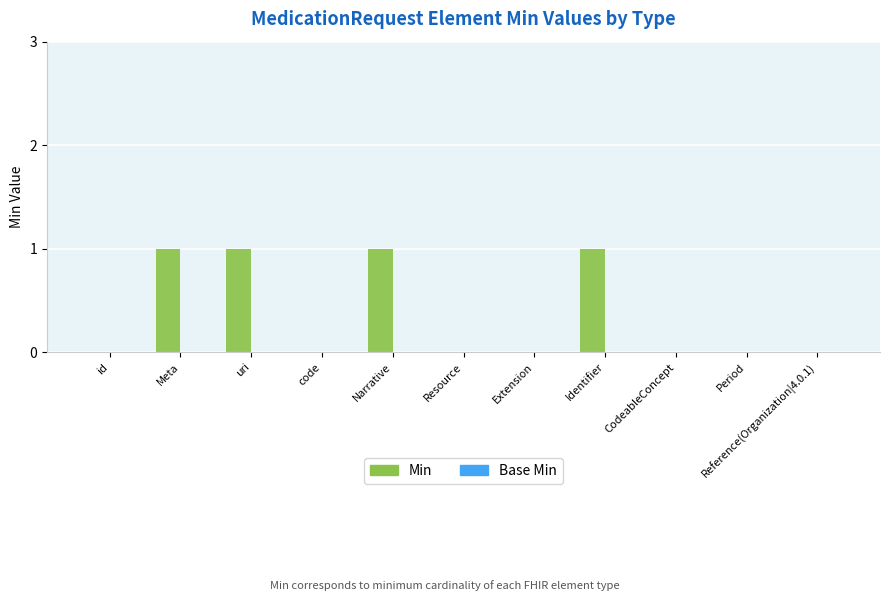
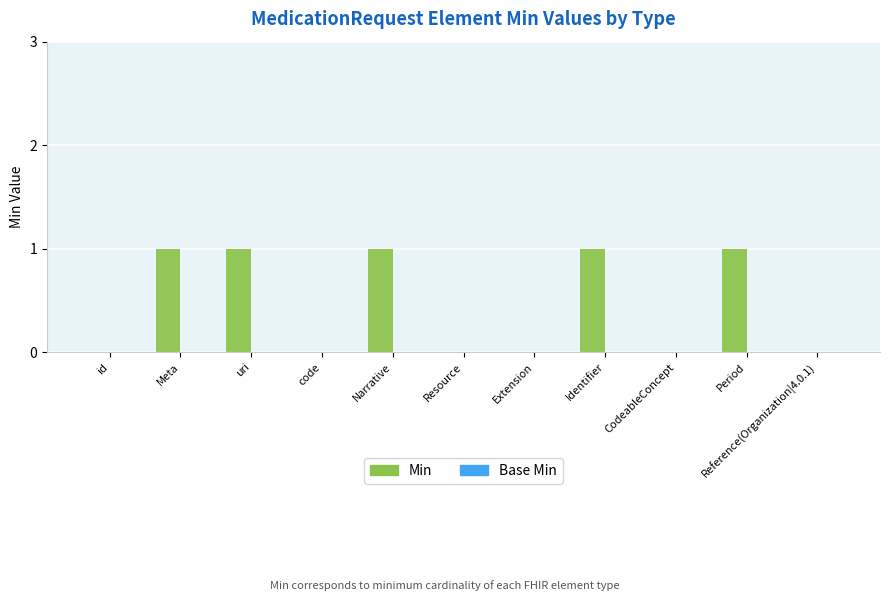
Min, Period: 0 -> 1
